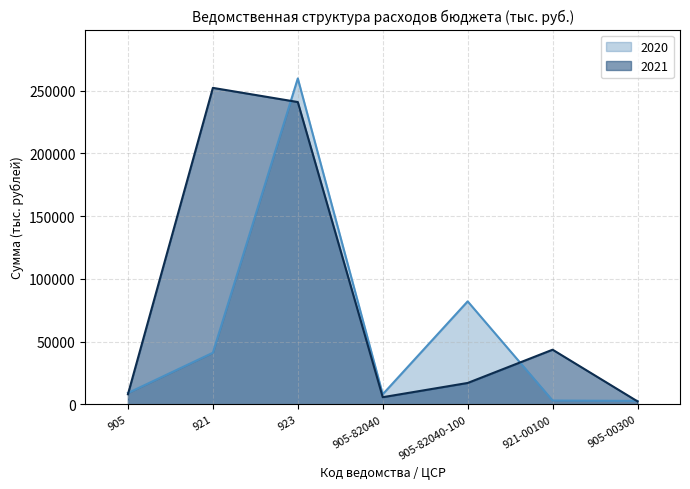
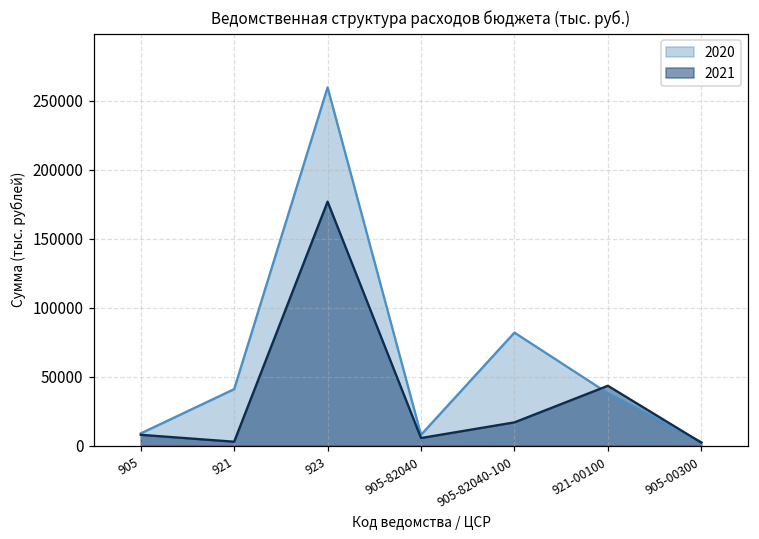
2021, 921: 252000 -> 3000
2021, 923: 241000 -> 177000
2020, 921-00100: 3000 -> 38000
